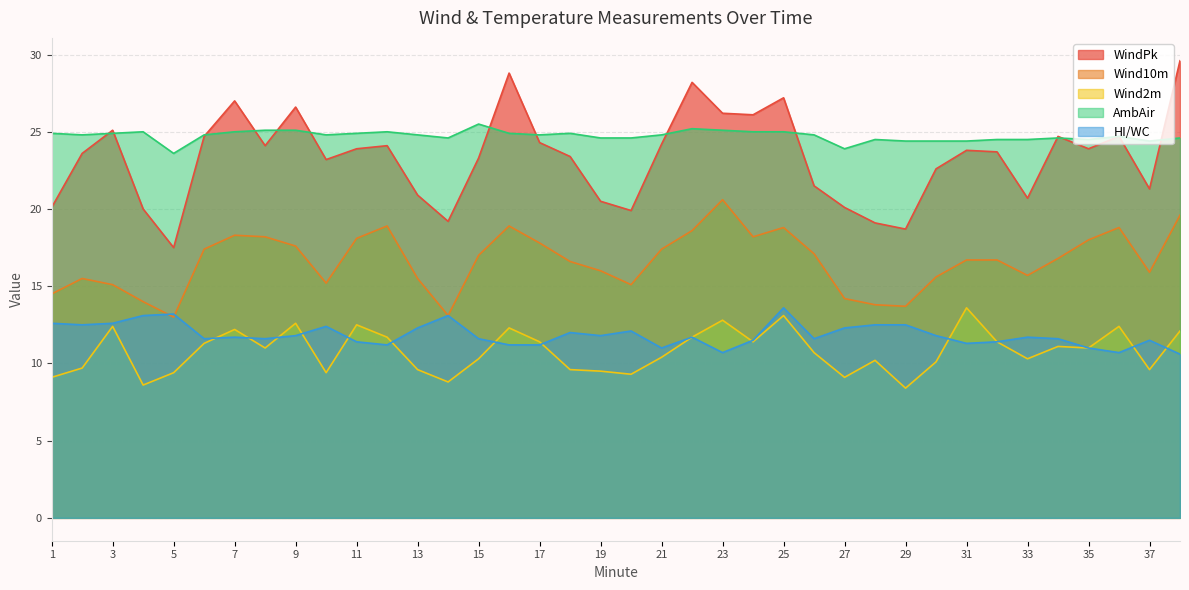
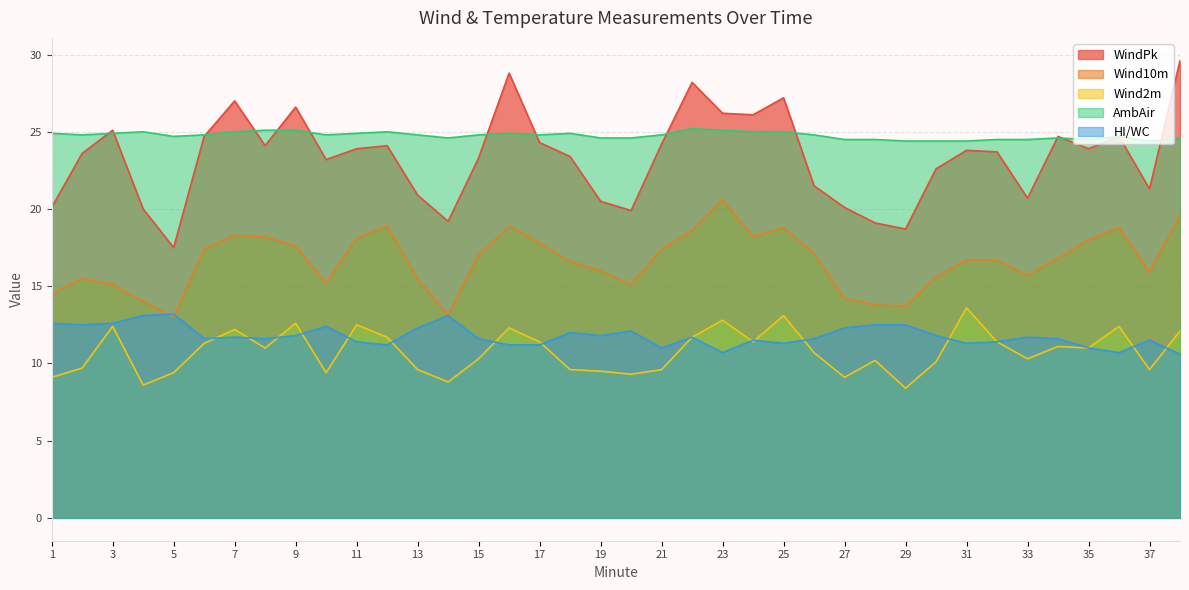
AmbAir, 5: 23.6 -> 24.7
AmbAir, 15: 25.5 -> 24.8
Wind2m, 21: 10.4 -> 9.6
HI/WC, 25: 13.6 -> 11.3
AmbAir, 27: 23.9 -> 24.5
